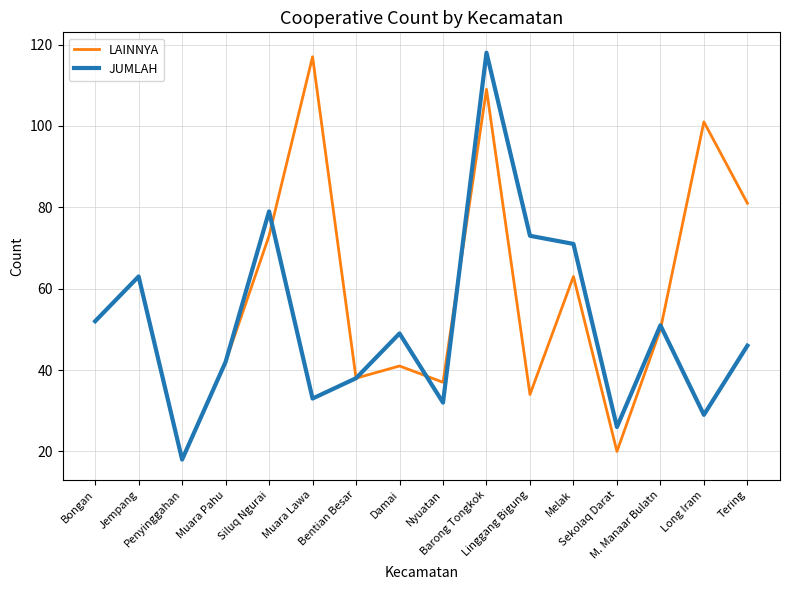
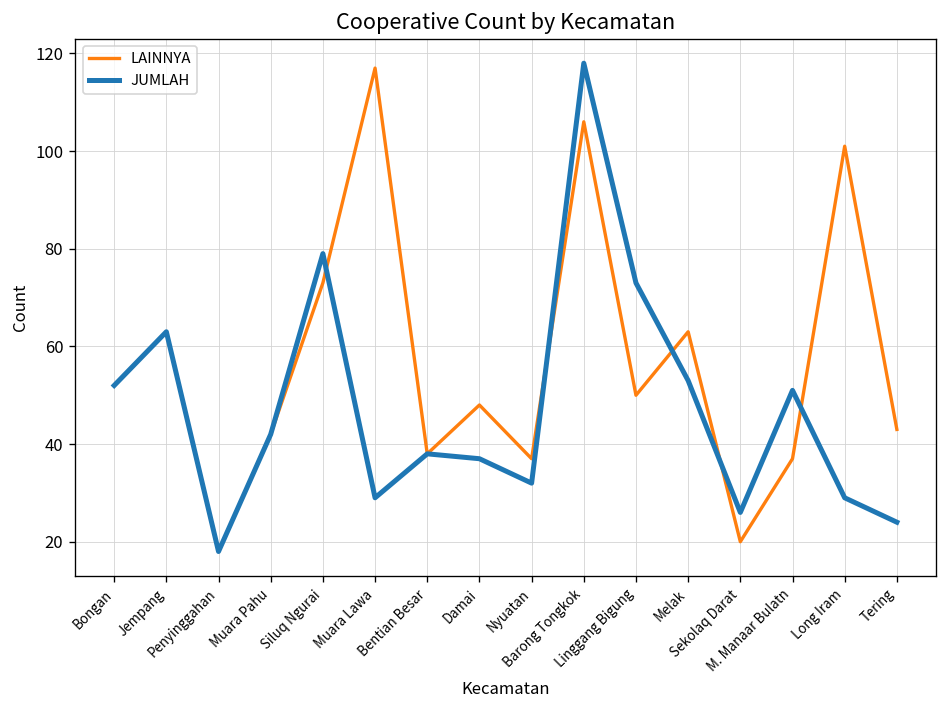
JUMLAH, Muara Lawa: 33 -> 29
LAINNYA, Damai: 41 -> 48
JUMLAH, Damai: 49 -> 37
LAINNYA, Barong Tongkok: 109 -> 106
LAINNYA, Linggang Bigung: 34 -> 50
JUMLAH, Melak: 71 -> 53
LAINNYA, M. Manaar Bulatn: 50 -> 37
LAINNYA, Tering: 81 -> 43
JUMLAH, Tering: 46 -> 24
